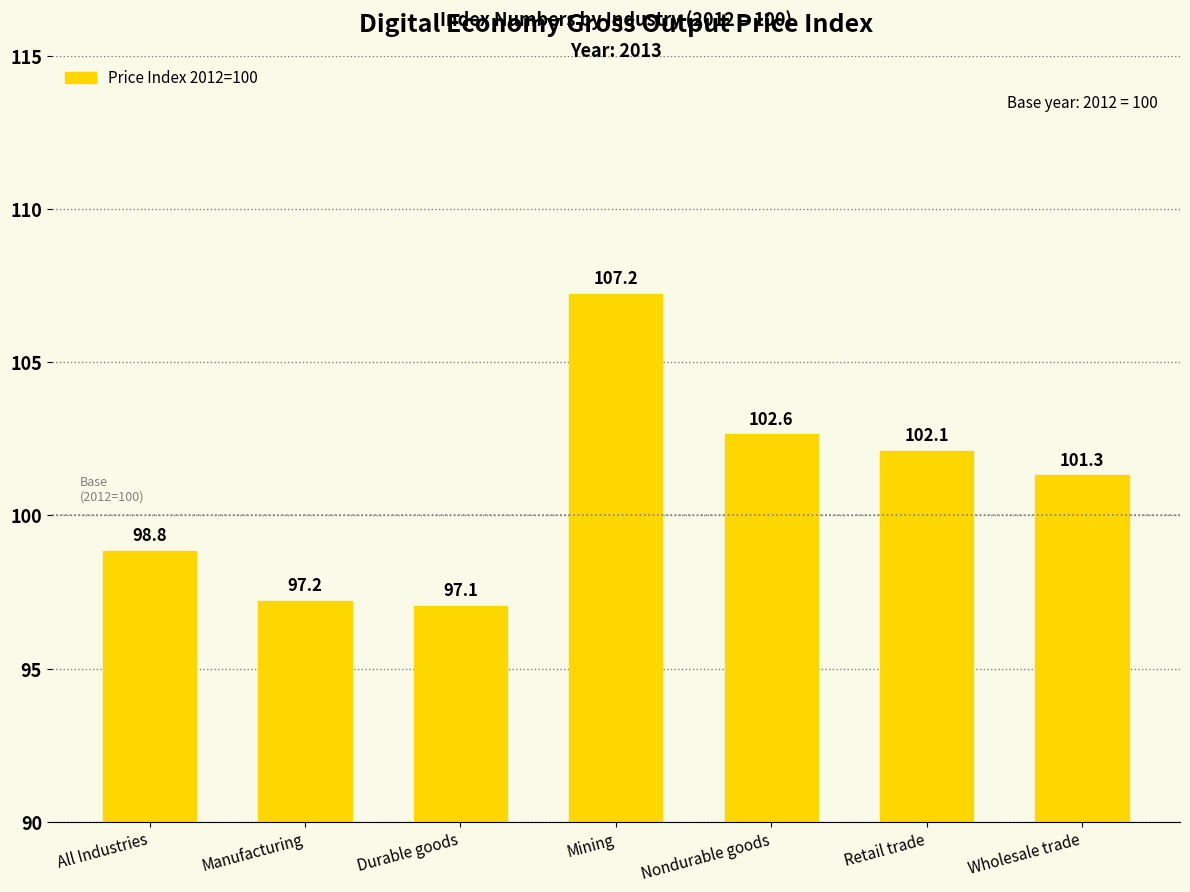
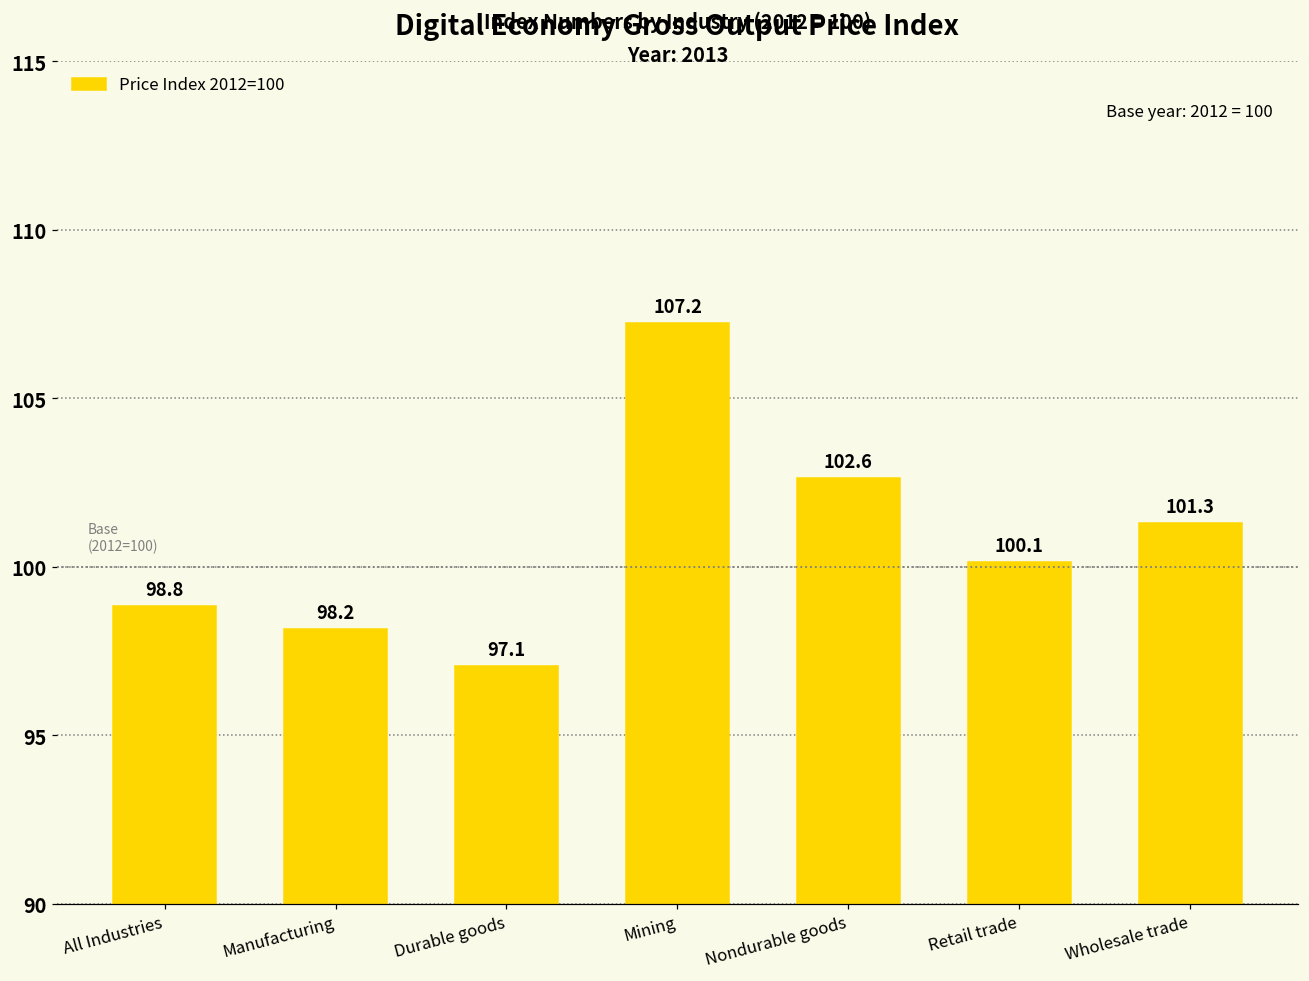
Manufacturing: 97.2 -> 98.2
Retail trade: 102.1 -> 100.1
